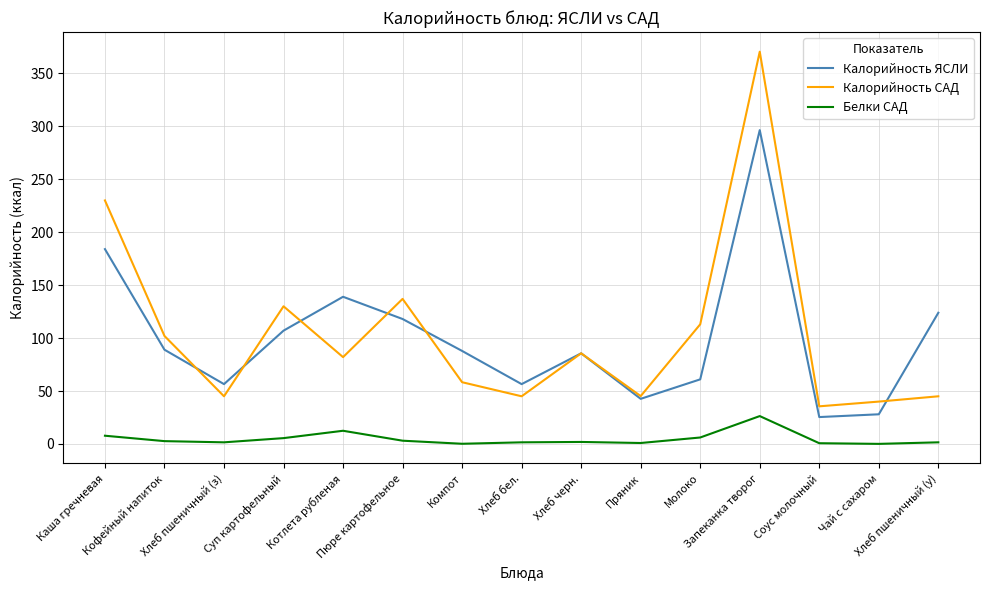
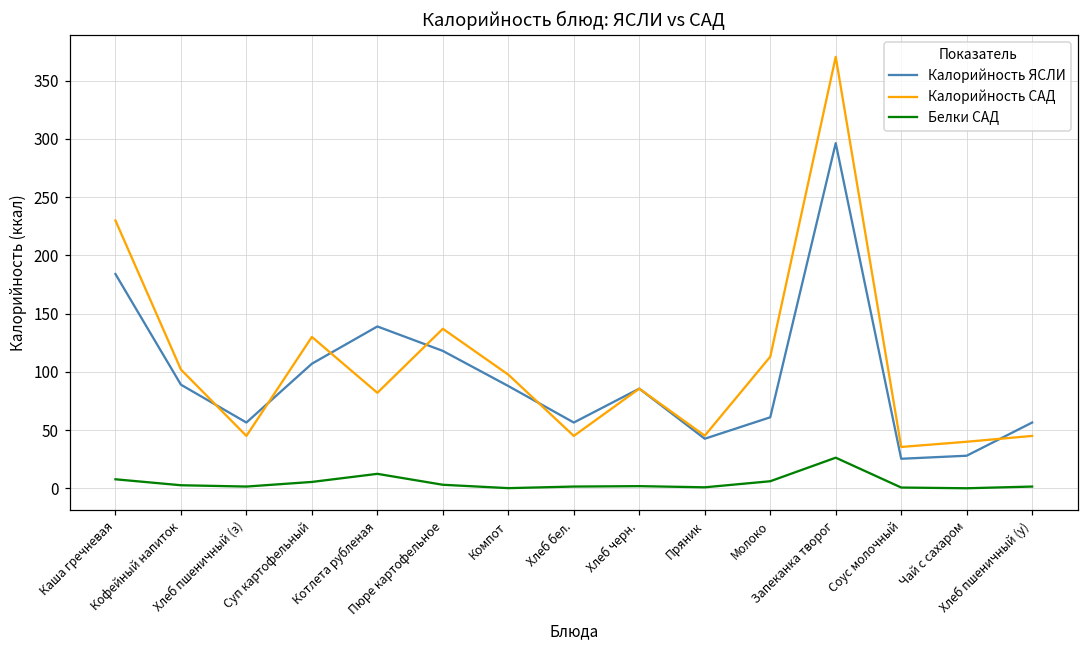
Калорийность САД, Компот: 58 -> 98
Калорийность ЯСЛИ, Хлеб пшеничный (у): 124 -> 57
